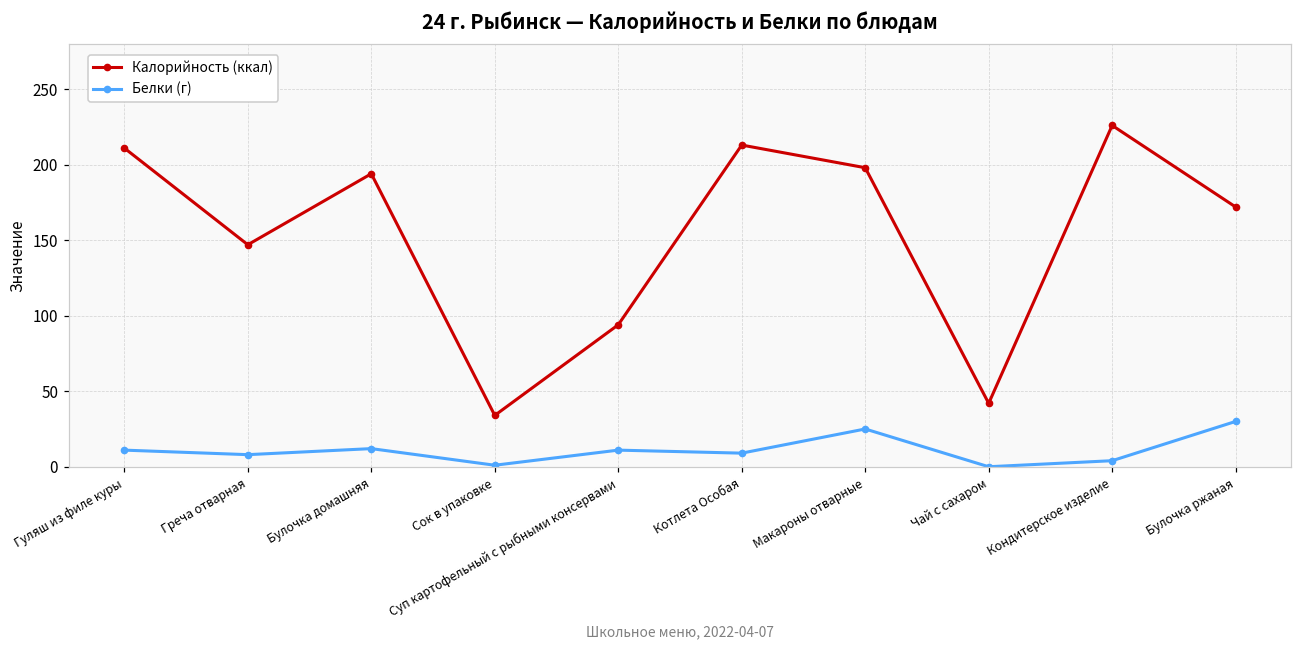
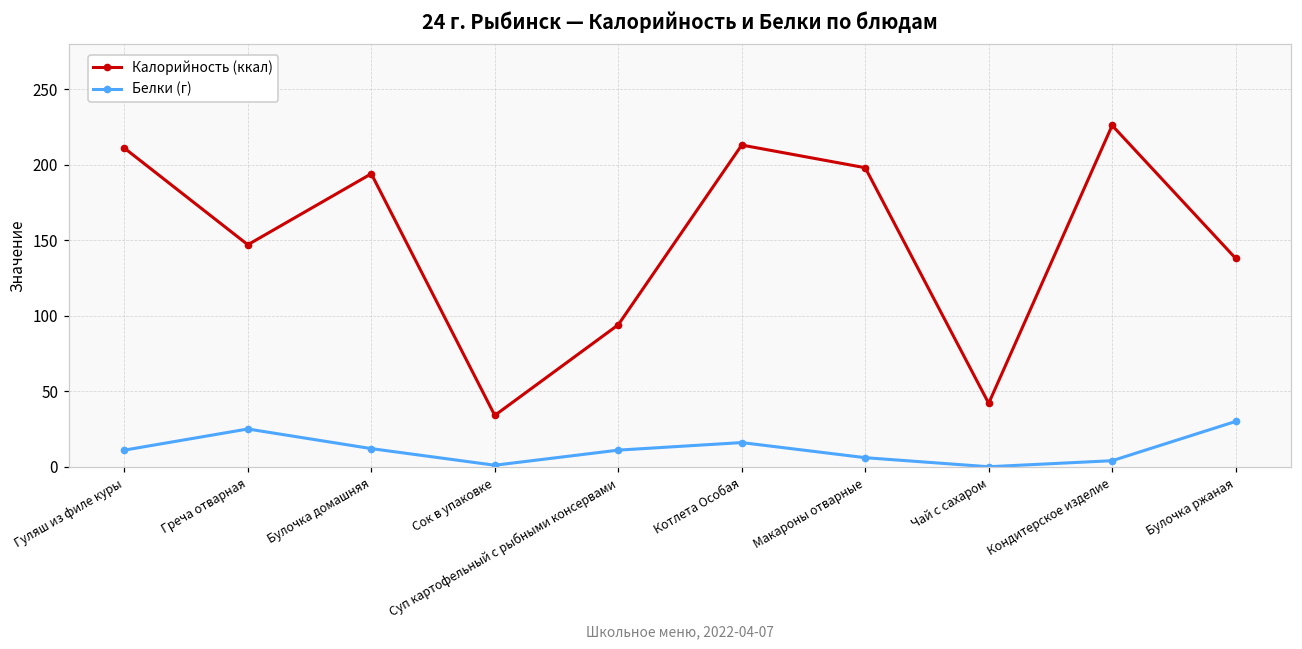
Белки (г), Греча отварная: 8 -> 25
Белки (г), Котлета Особая: 9 -> 16
Белки (г), Макароны отварные: 25 -> 6
Калорийность (ккал), Булочка ржаная: 172 -> 138
